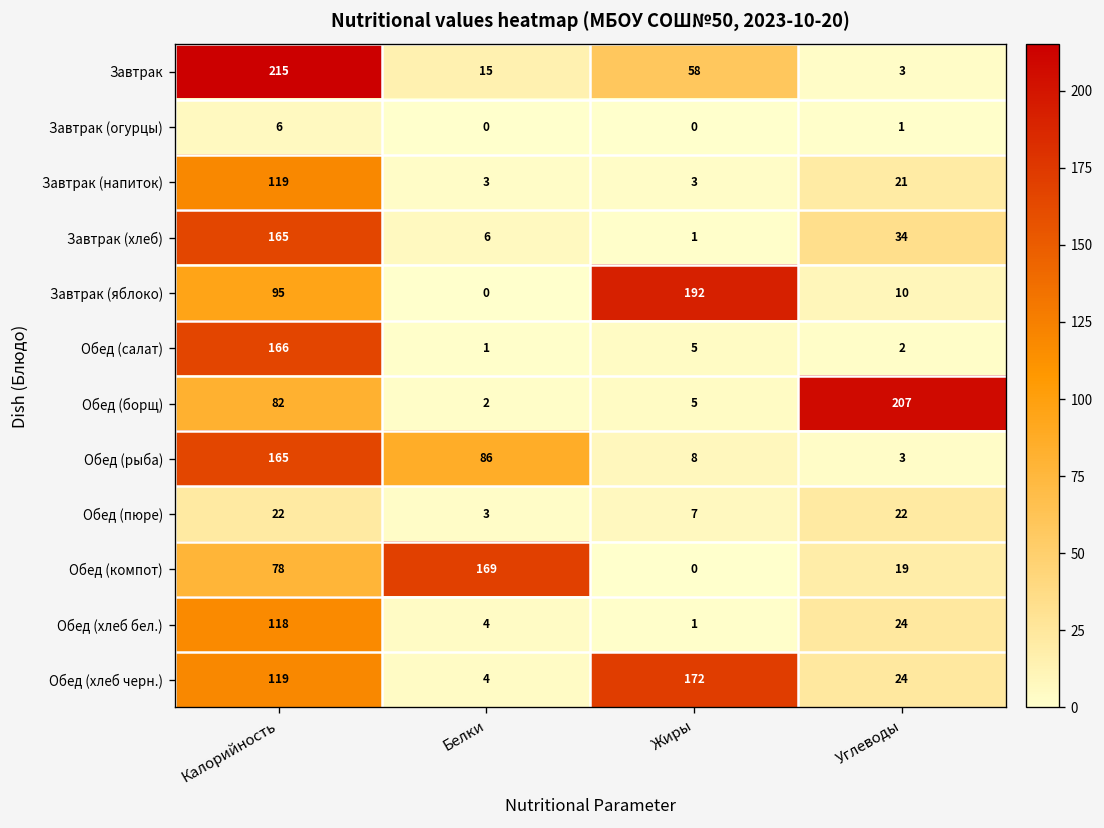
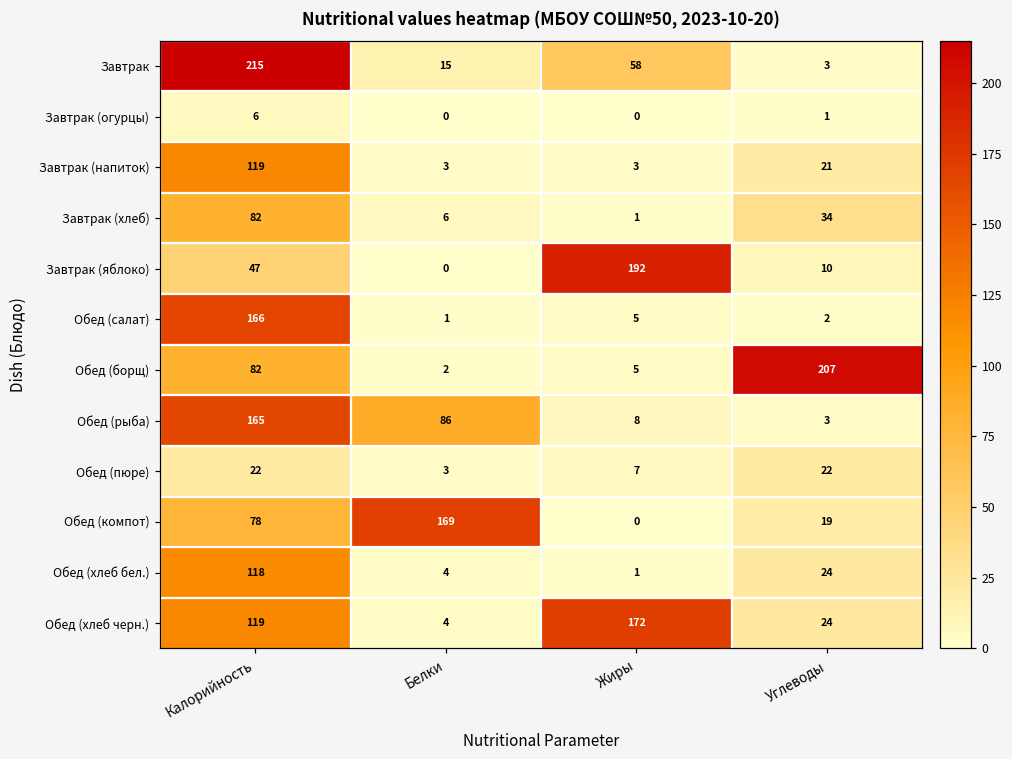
Завтрак (хлеб), Калорийность: 165 -> 82
Завтрак (яблоко), Калорийность: 95 -> 47
